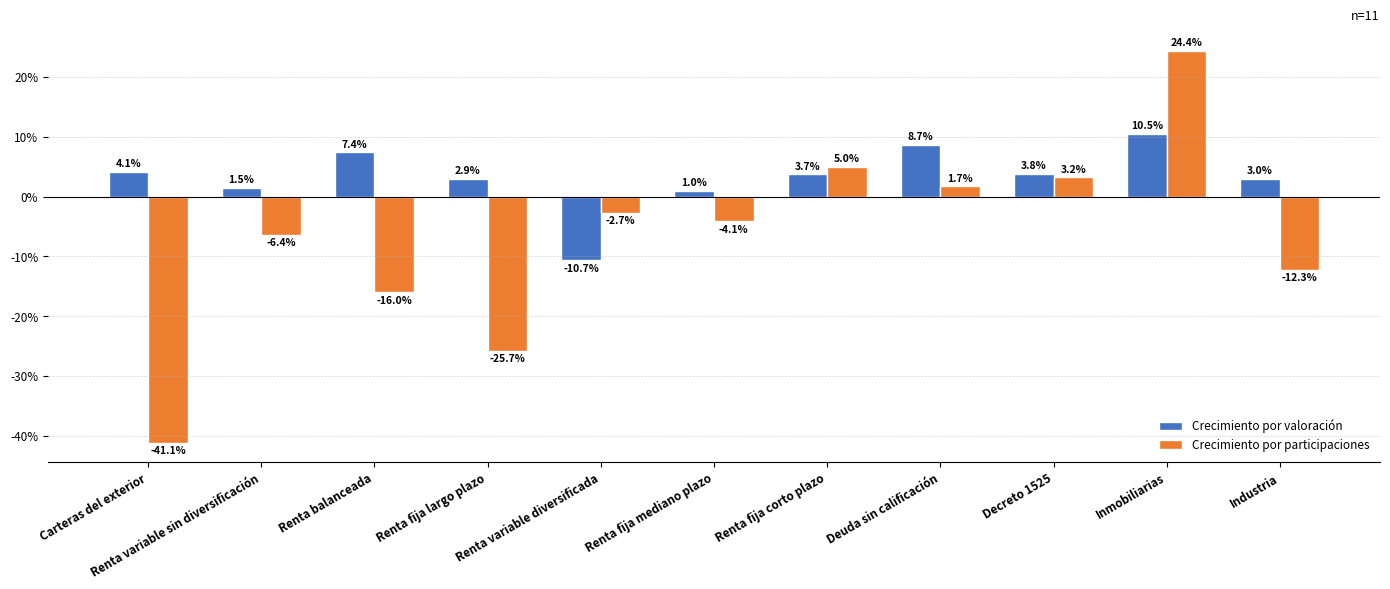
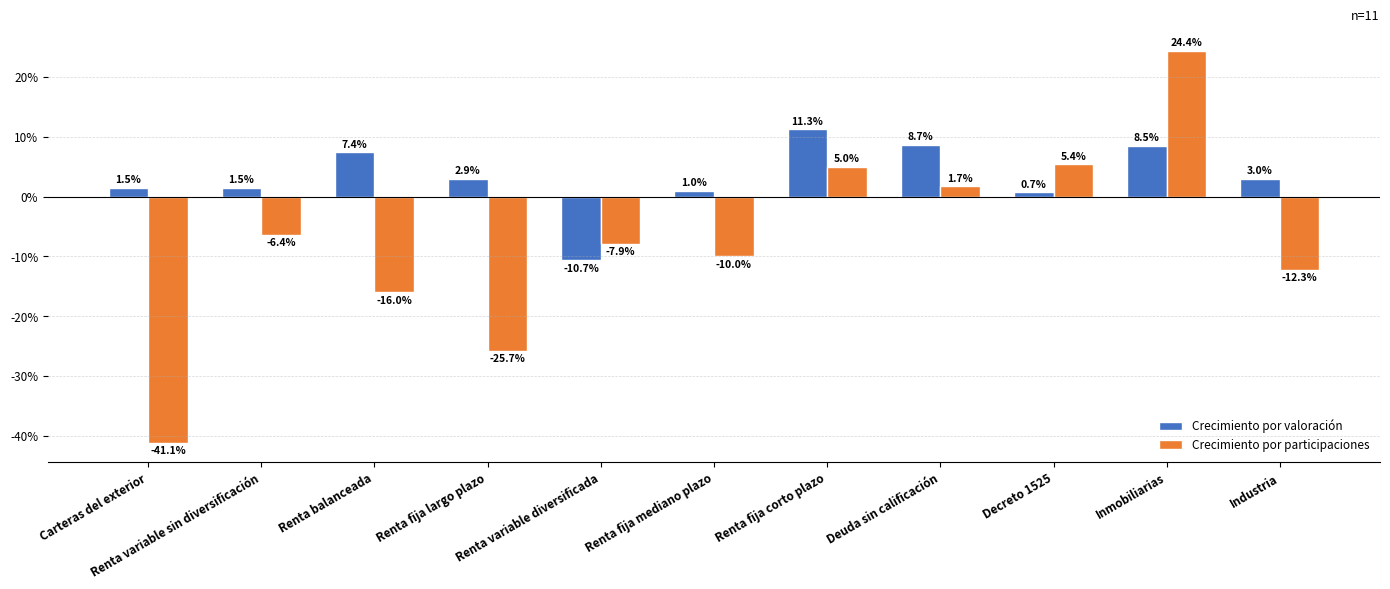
Crecimiento por valoración, Carteras del exterior: 4.1% -> 1.5%
Crecimiento por participaciones, Renta variable diversificada: -2.7% -> -7.9%
Crecimiento por participaciones, Renta fija mediano plazo: -4.1% -> -10.0%
Crecimiento por valoración, Renta fija corto plazo: 3.7% -> 11.3%
Crecimiento por valoración, Decreto 1525: 3.8% -> 0.7%
Crecimiento por participaciones, Decreto 1525: 3.2% -> 5.4%
Crecimiento por valoración, Inmobiliarias: 10.5% -> 8.5%
